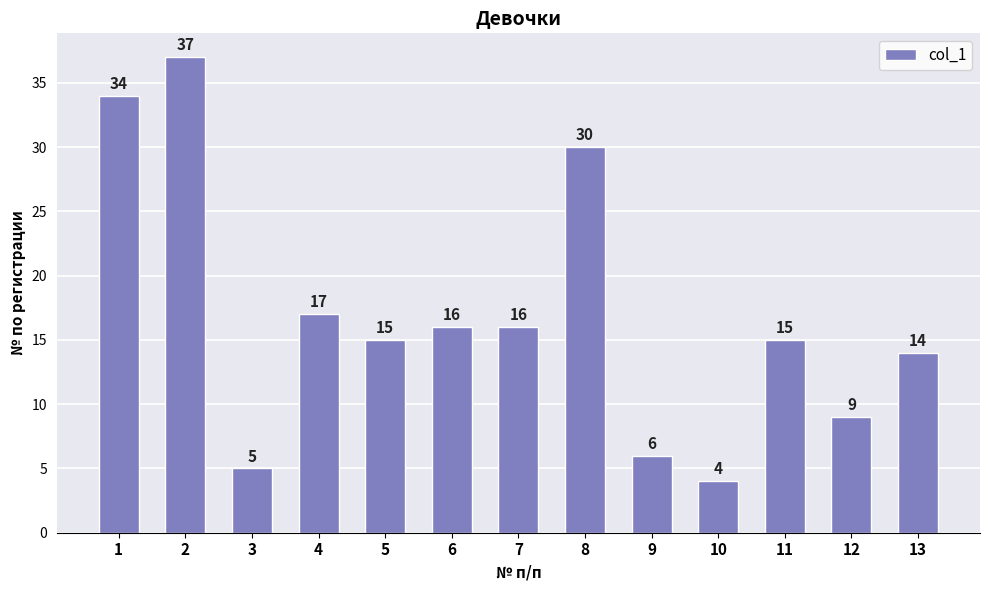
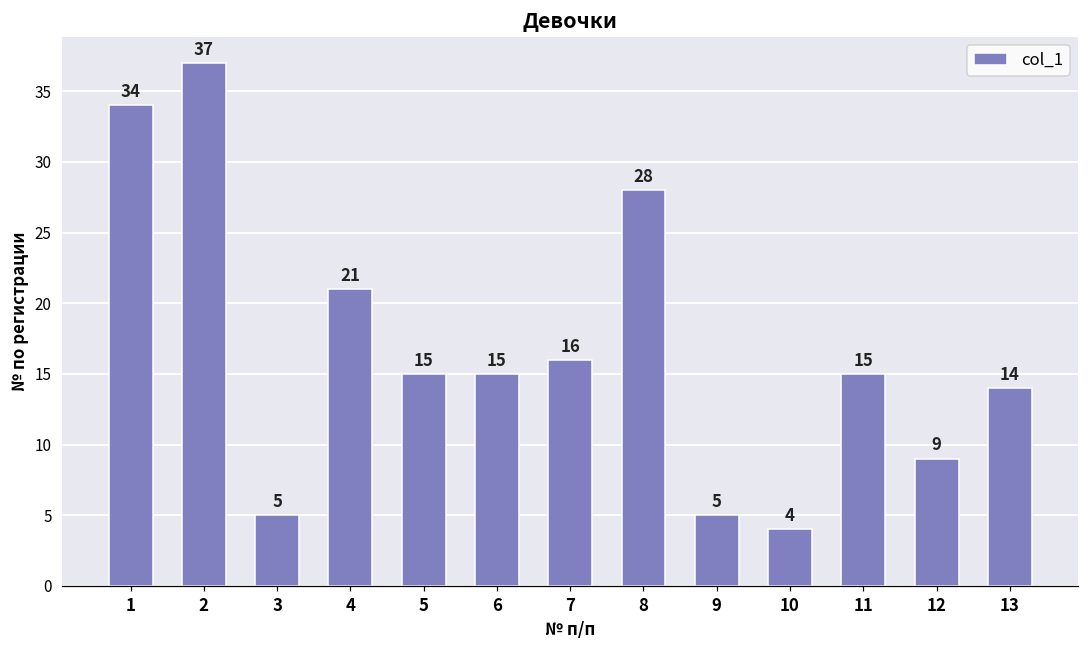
4: 17 -> 21
6: 16 -> 15
8: 30 -> 28
9: 6 -> 5
